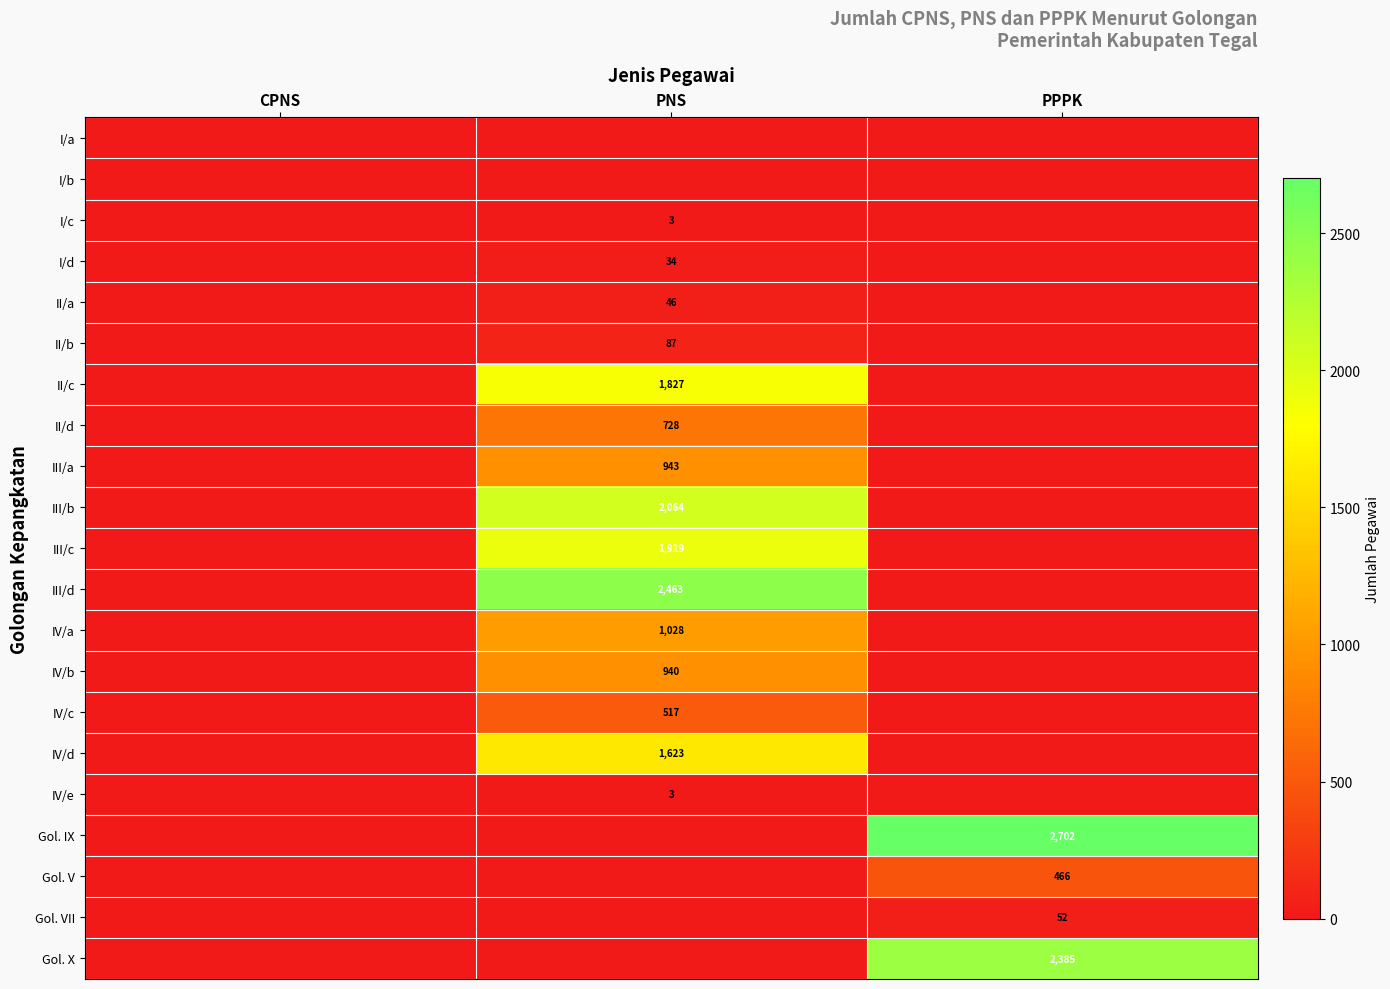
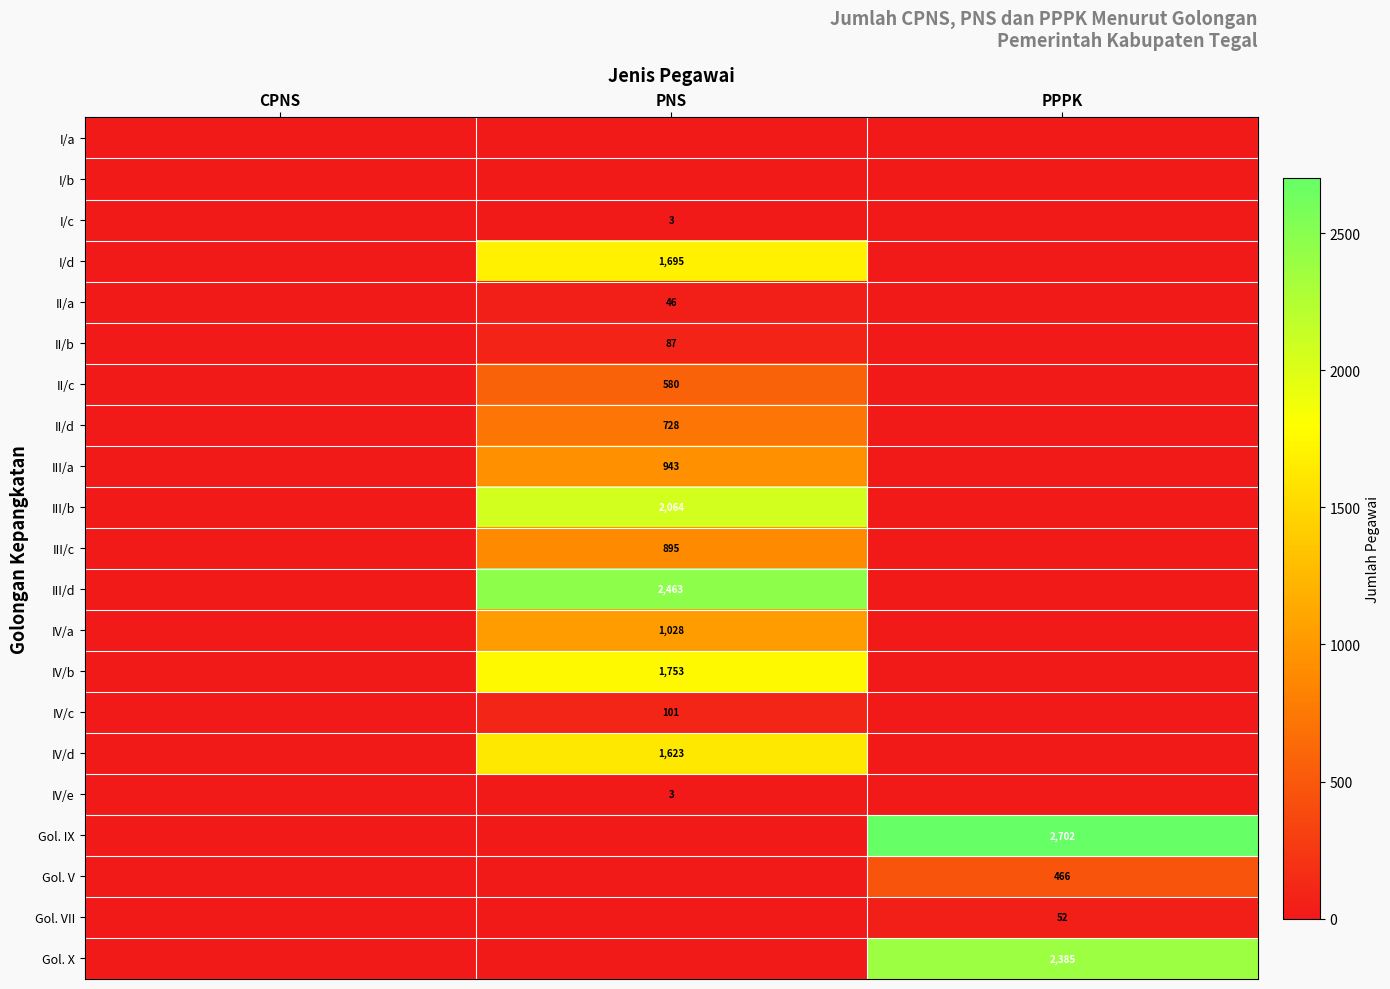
I/d, PNS: 34 -> 1,695
II/c, PNS: 1,827 -> 580
III/c, PNS: 1,919 -> 895
IV/b, PNS: 940 -> 1,753
IV/c, PNS: 517 -> 101
